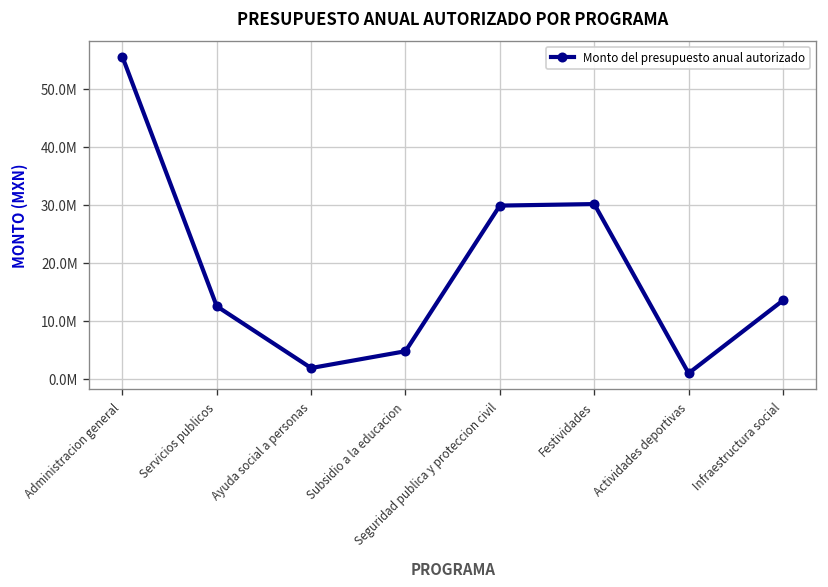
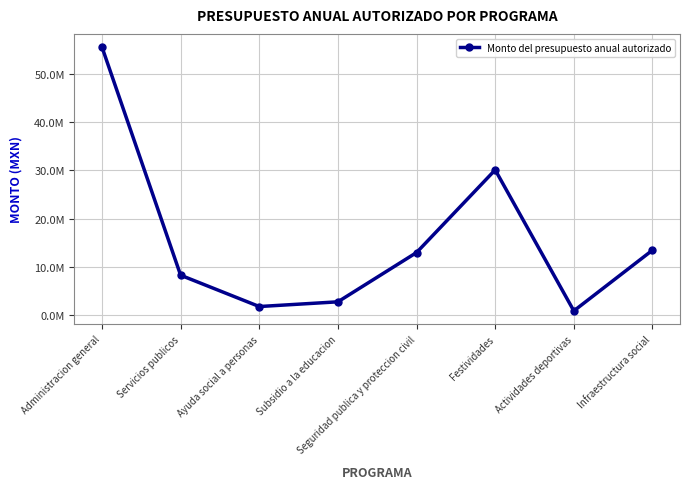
Servicios publicos: 13000000 -> 8000000
Subsidio a la educacion: 5000000 -> 3000000
Seguridad publica y proteccion civil: 30000000 -> 13000000
